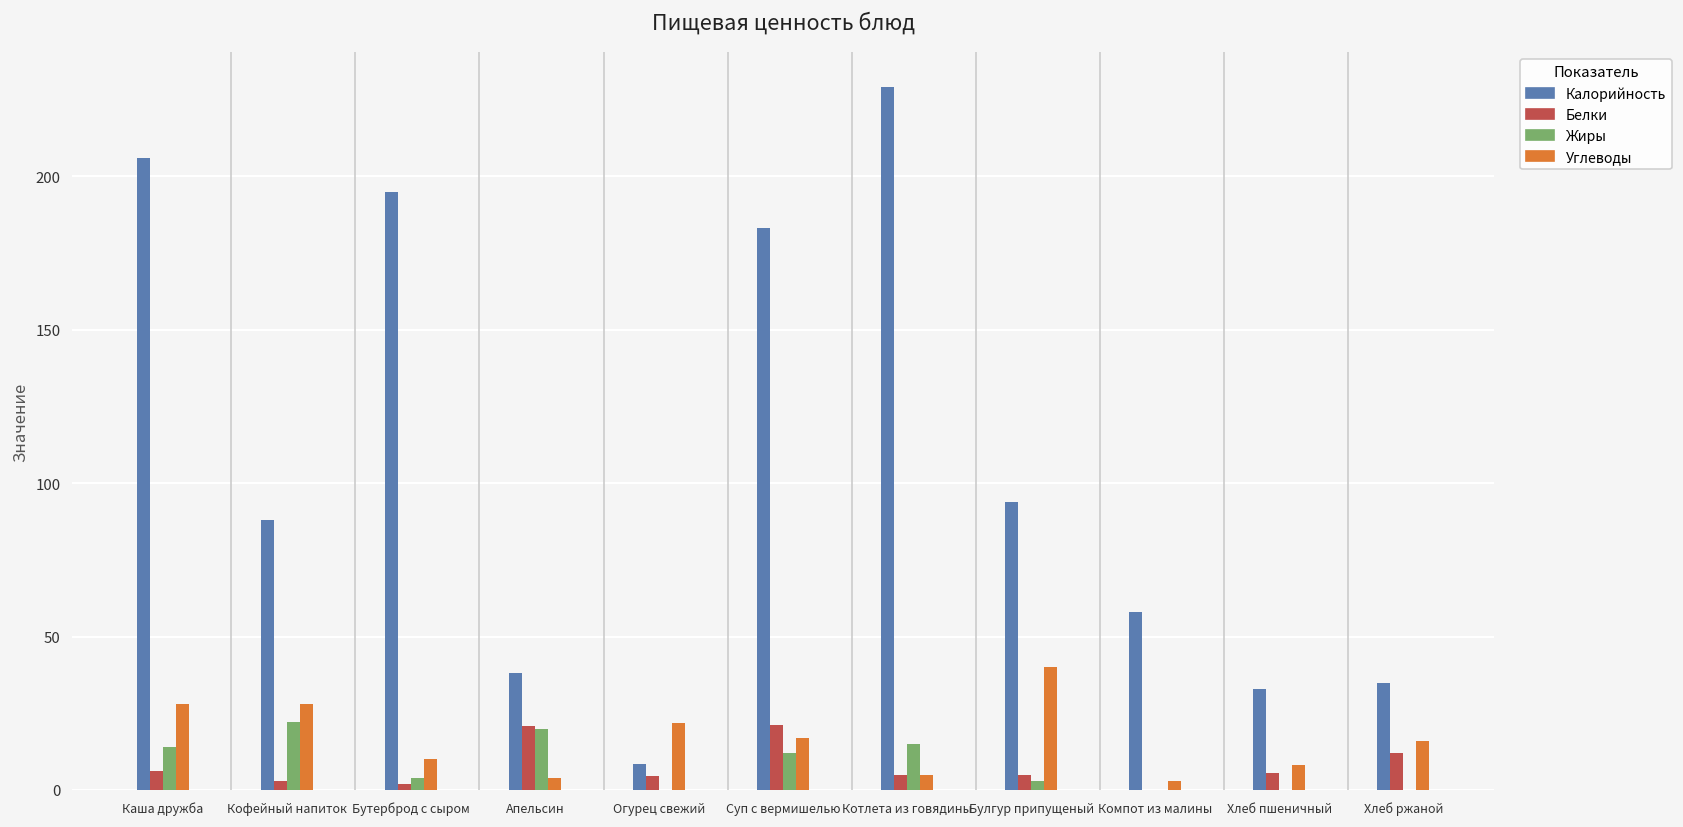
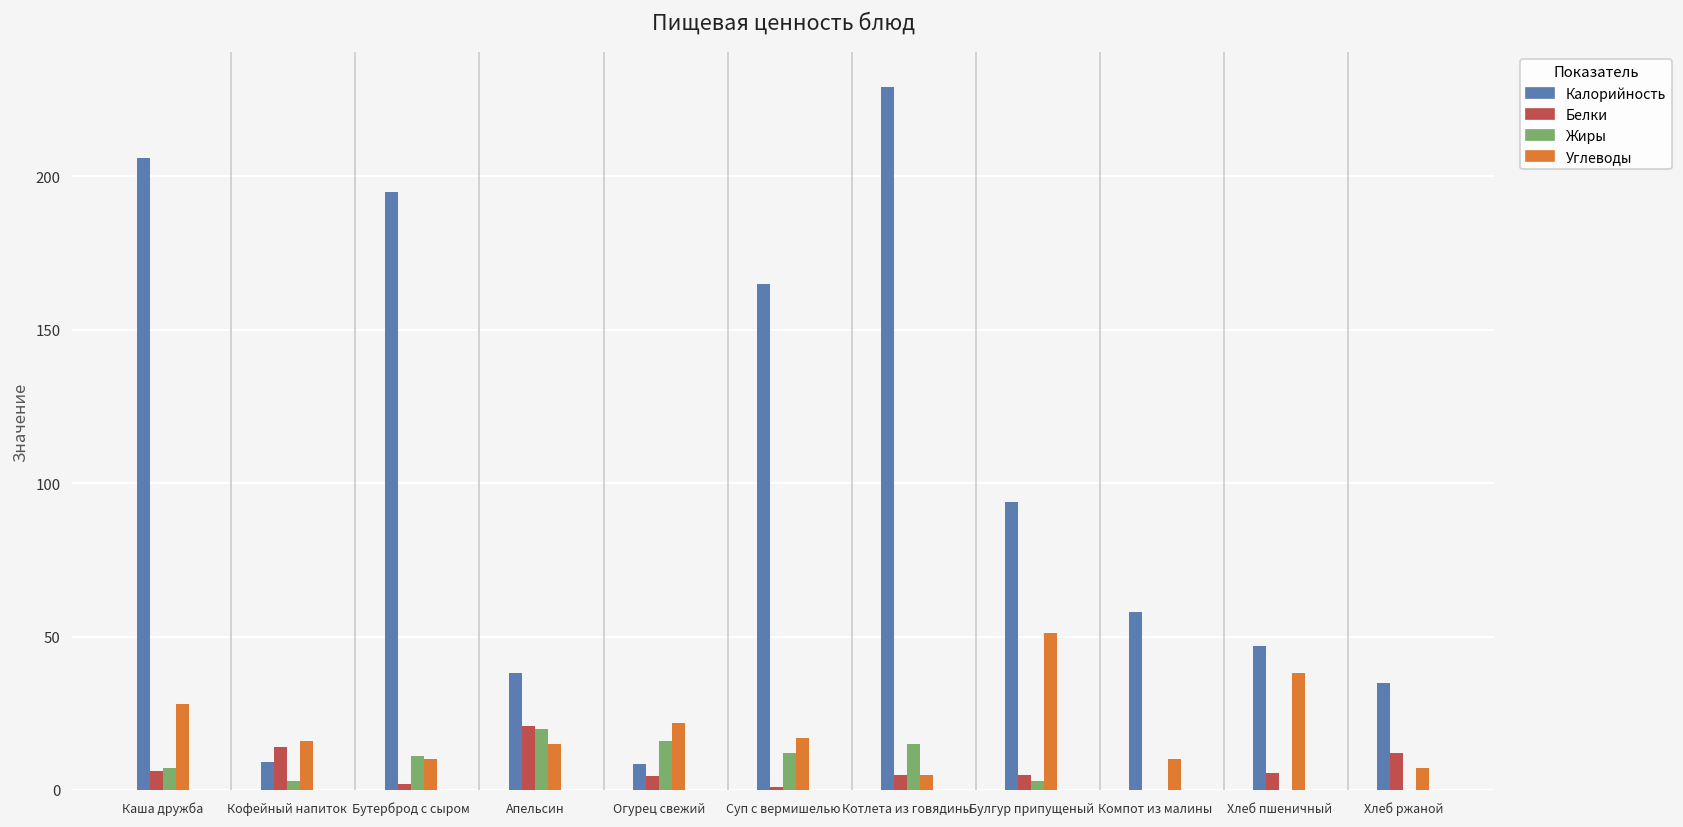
Жиры, Каша дружба: 14 -> 7
Калорийность, Кофейный напиток: 88 -> 9
Белки, Кофейный напиток: 3 -> 14
Жиры, Кофейный напиток: 22 -> 3
Углеводы, Кофейный напиток: 28 -> 16
Жиры, Бутерброд с сыром: 4 -> 11
Углеводы, Апельсин: 4 -> 15
Жиры, Огурец свежий: 0 -> 16
Калорийность, Суп с вермишелью: 183 -> 165
Белки, Суп с вермишелью: 21 -> 1
Углеводы, Булгур припущеный: 40 -> 51
Углеводы, Компот из малины: 3 -> 10
Калорийность, Хлеб пшеничный: 33 -> 47
Углеводы, Хлеб пшеничный: 8 -> 38
Углеводы, Хлеб ржаной: 16 -> 7
